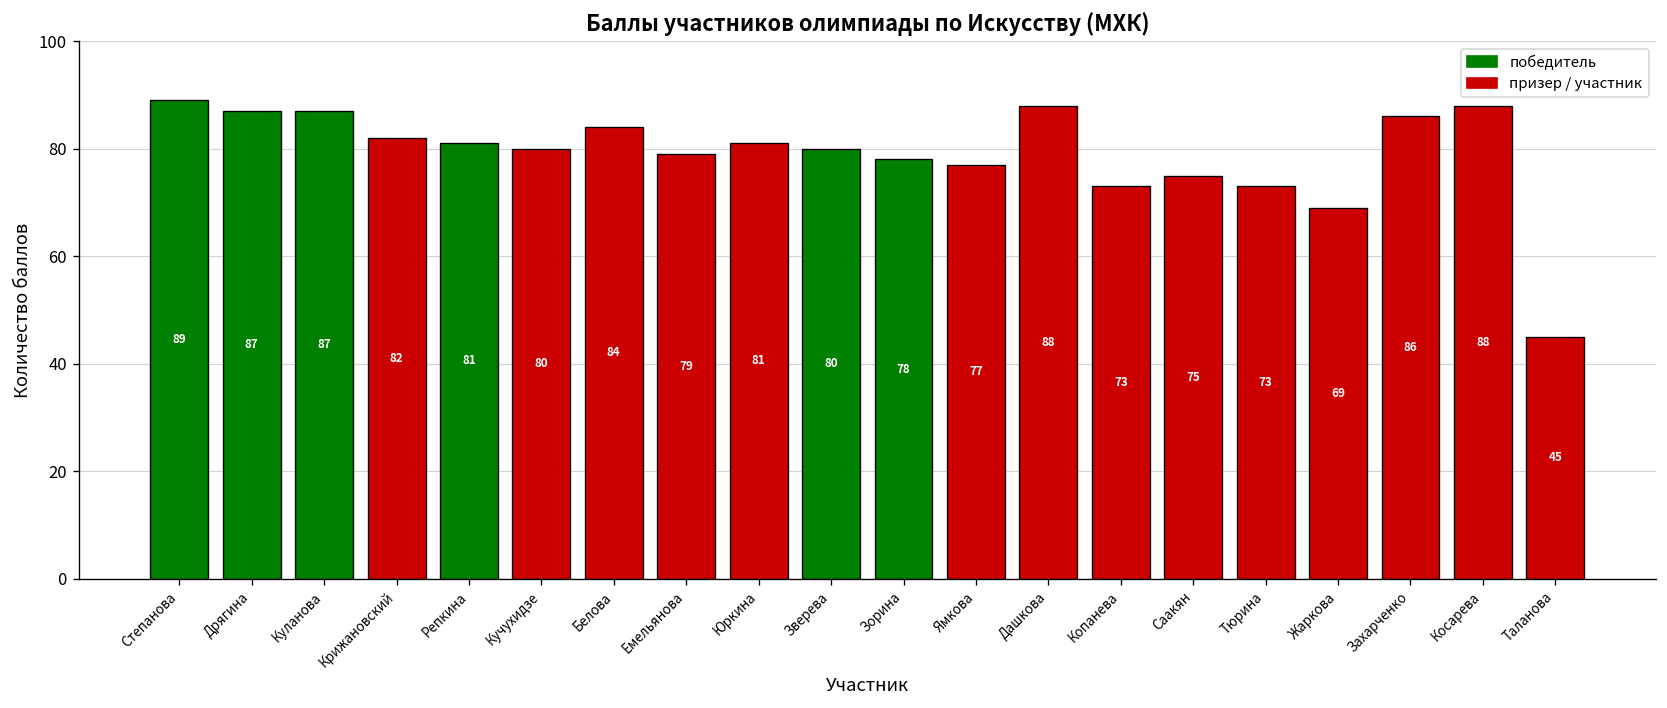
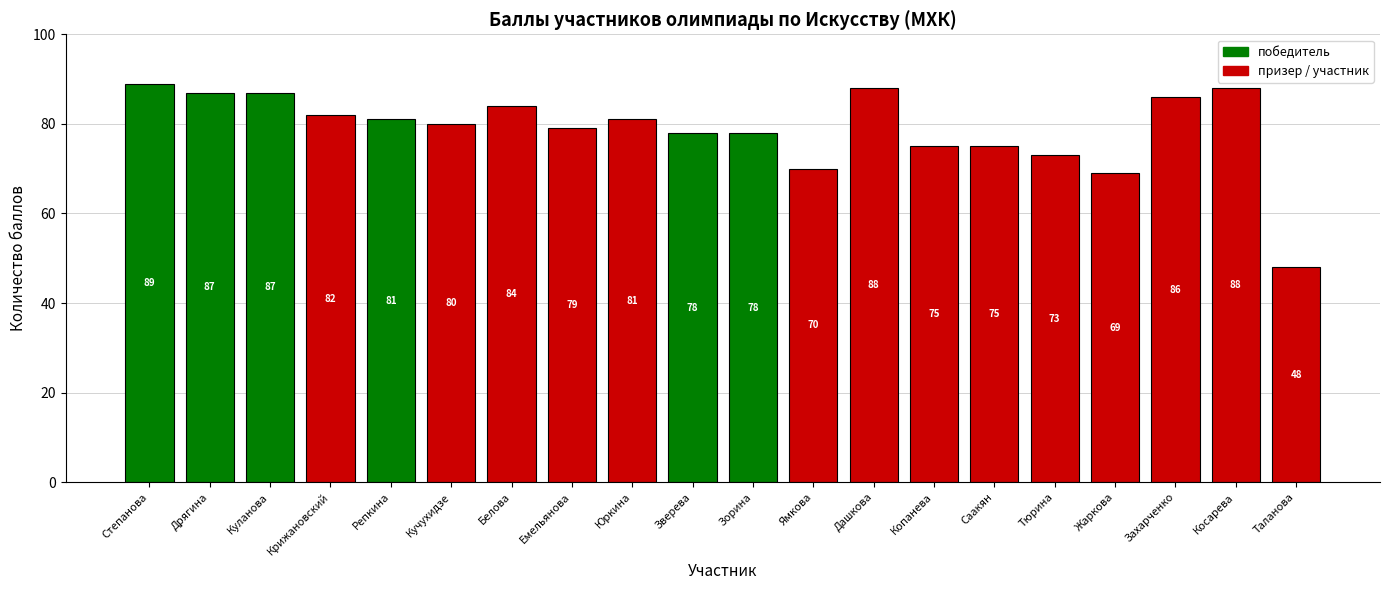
Зверева: 80 -> 78
Ямкова: 77 -> 70
Копанева: 73 -> 75
Таланова: 45 -> 48
